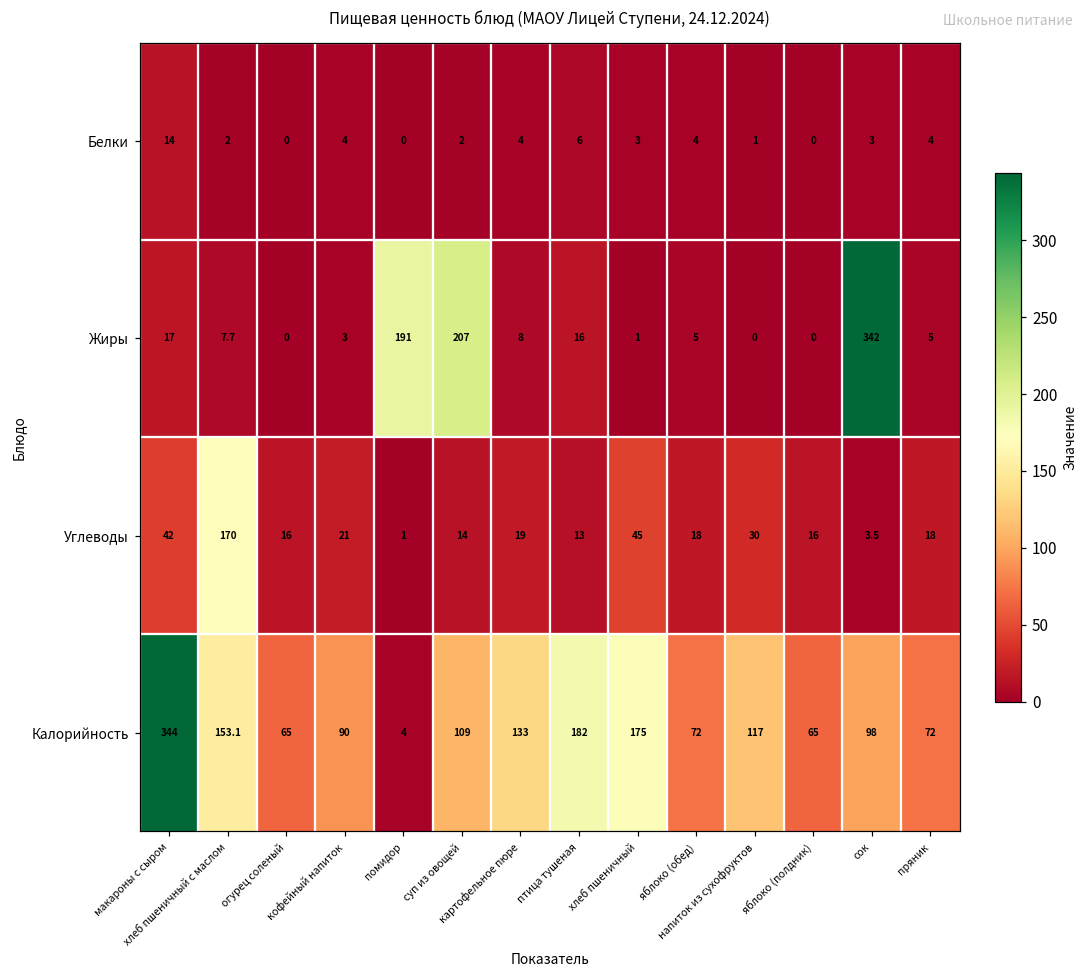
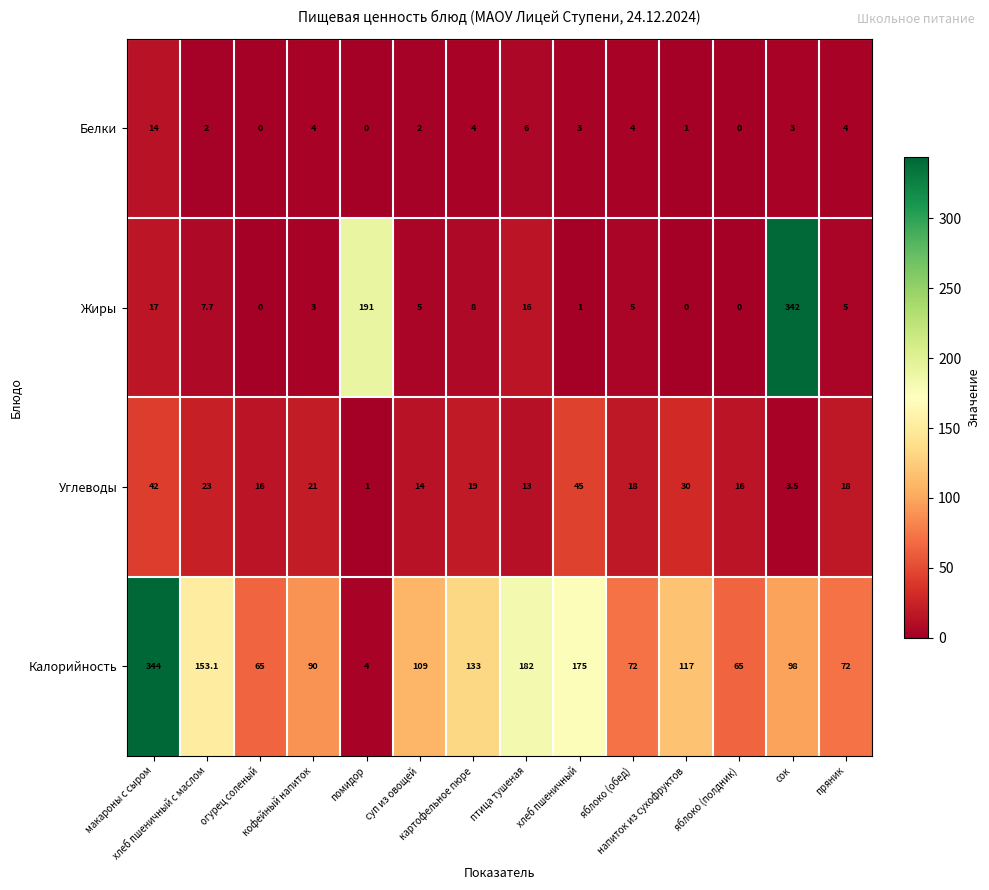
Жиры, суп из овощей: 207 -> 5
Углеводы, хлеб пшеничный с маслом: 170 -> 23
